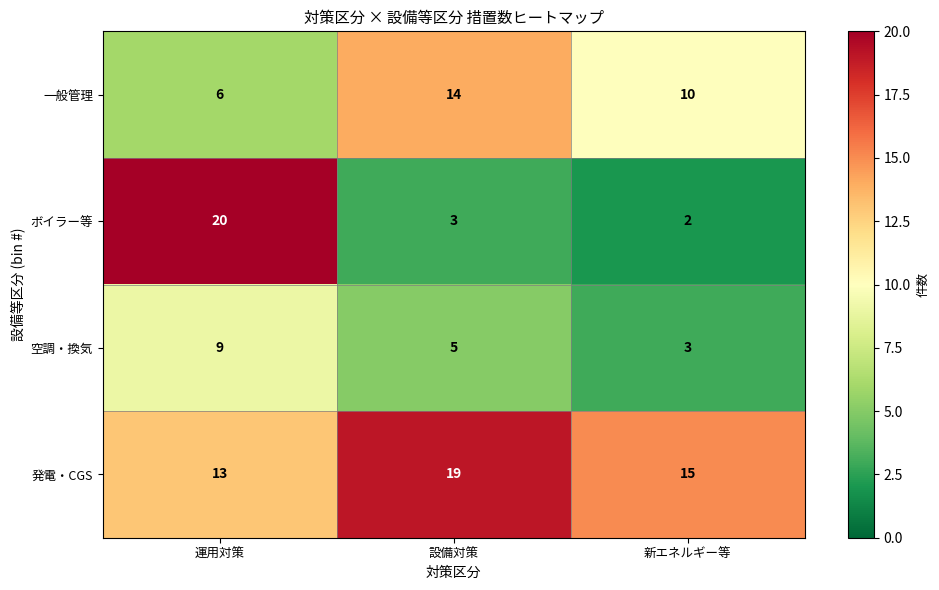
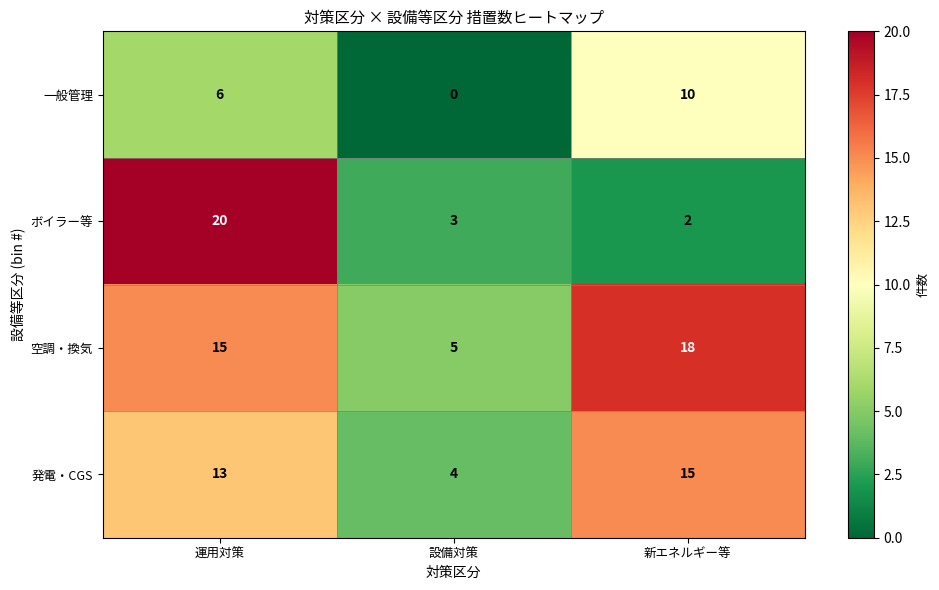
一般管理, 設備対策: 14 -> 0
空調・換気, 運用対策: 9 -> 15
空調・換気, 新エネルギー等: 3 -> 18
発電・CGS, 設備対策: 19 -> 4
